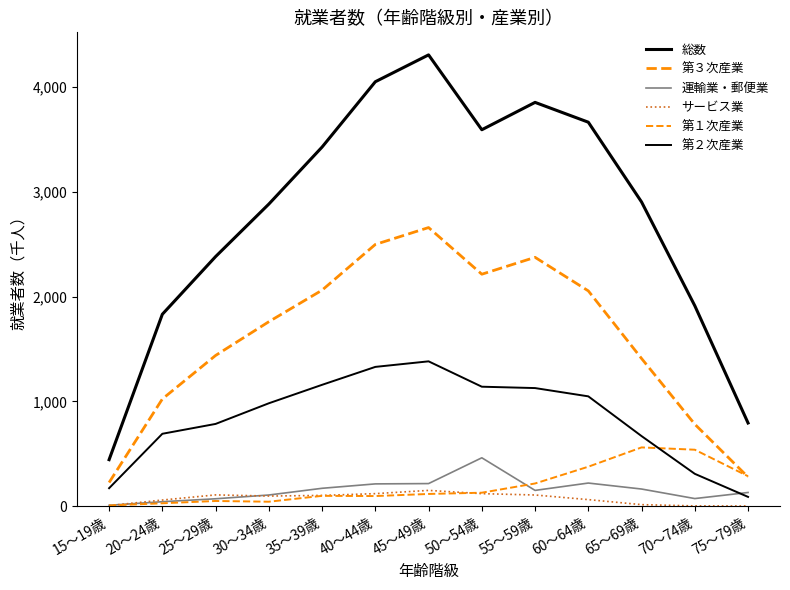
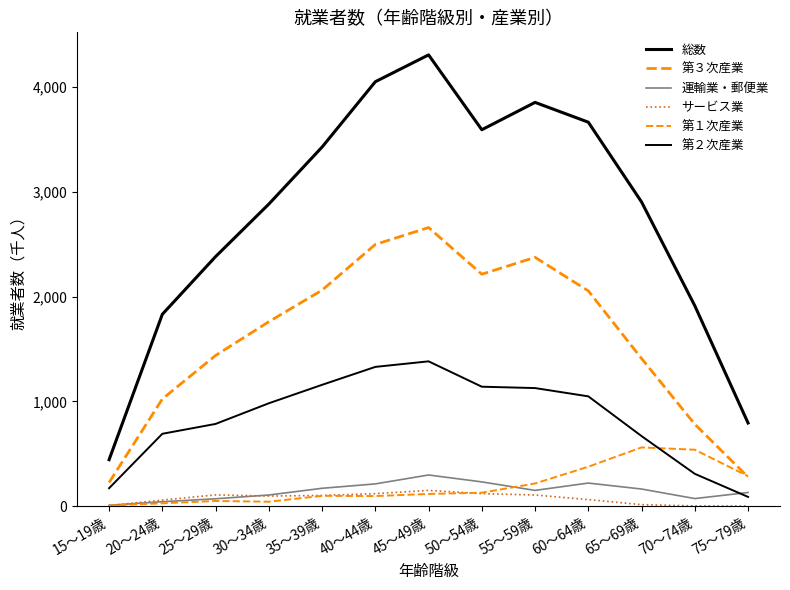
運輸業・郵便業, 45～49歳: 220 -> 300
運輸業・郵便業, 50～54歳: 460 -> 230
